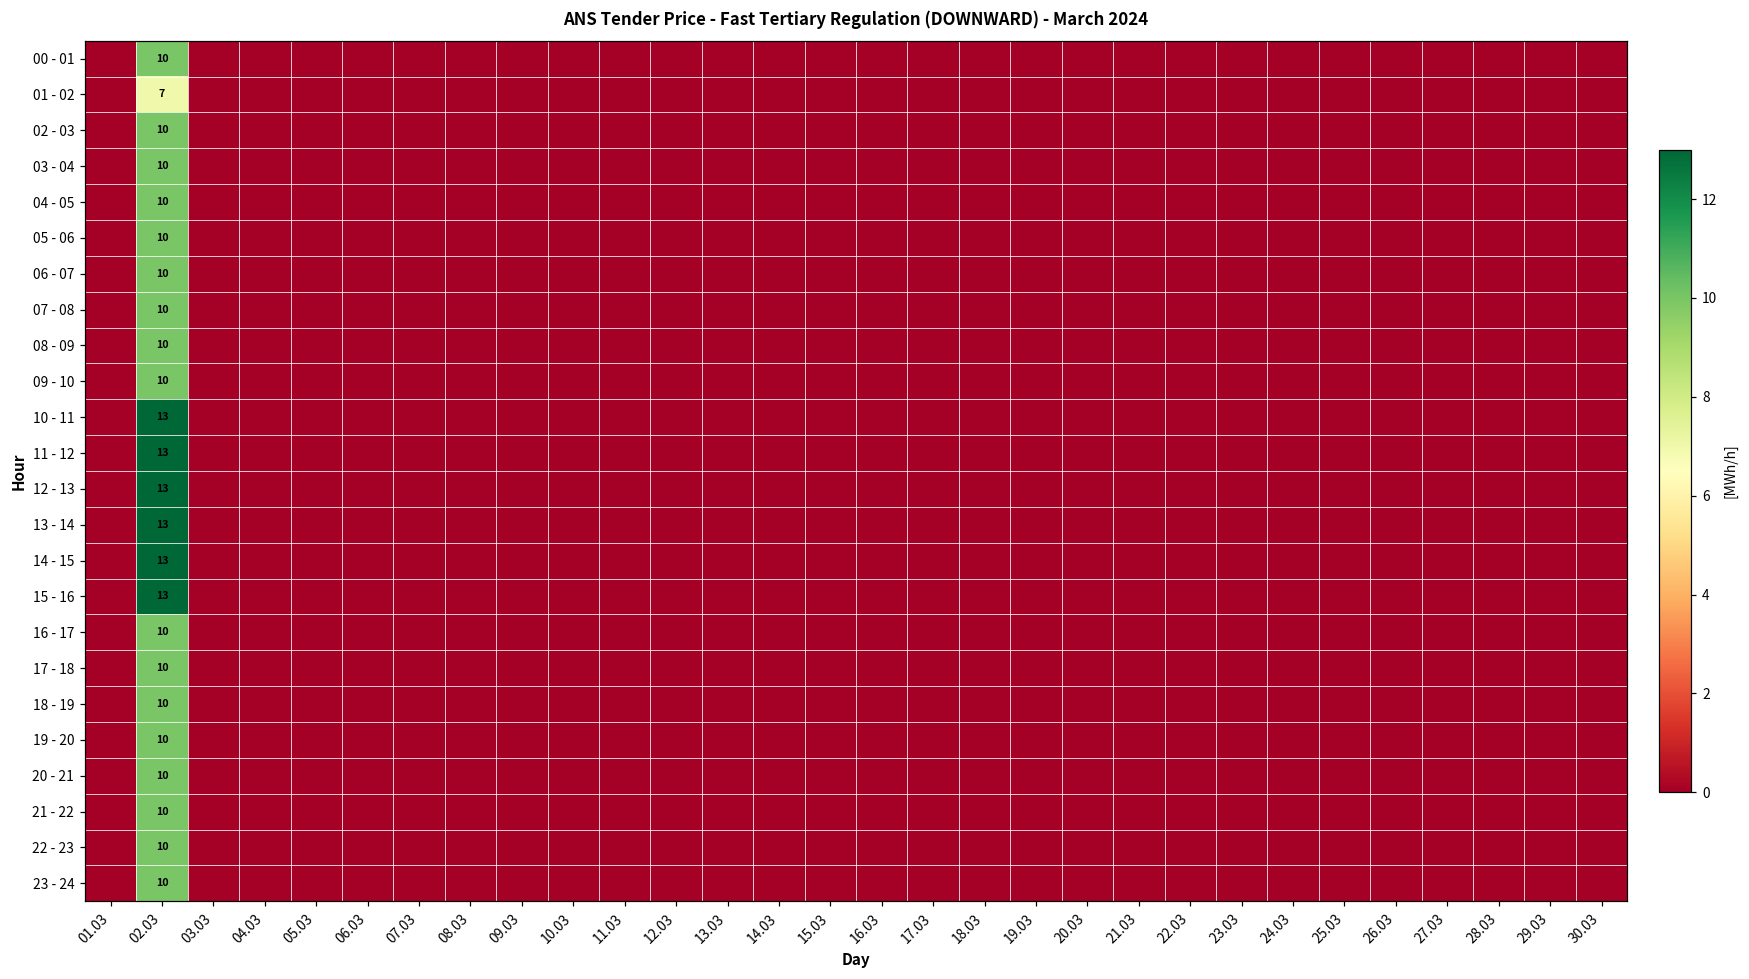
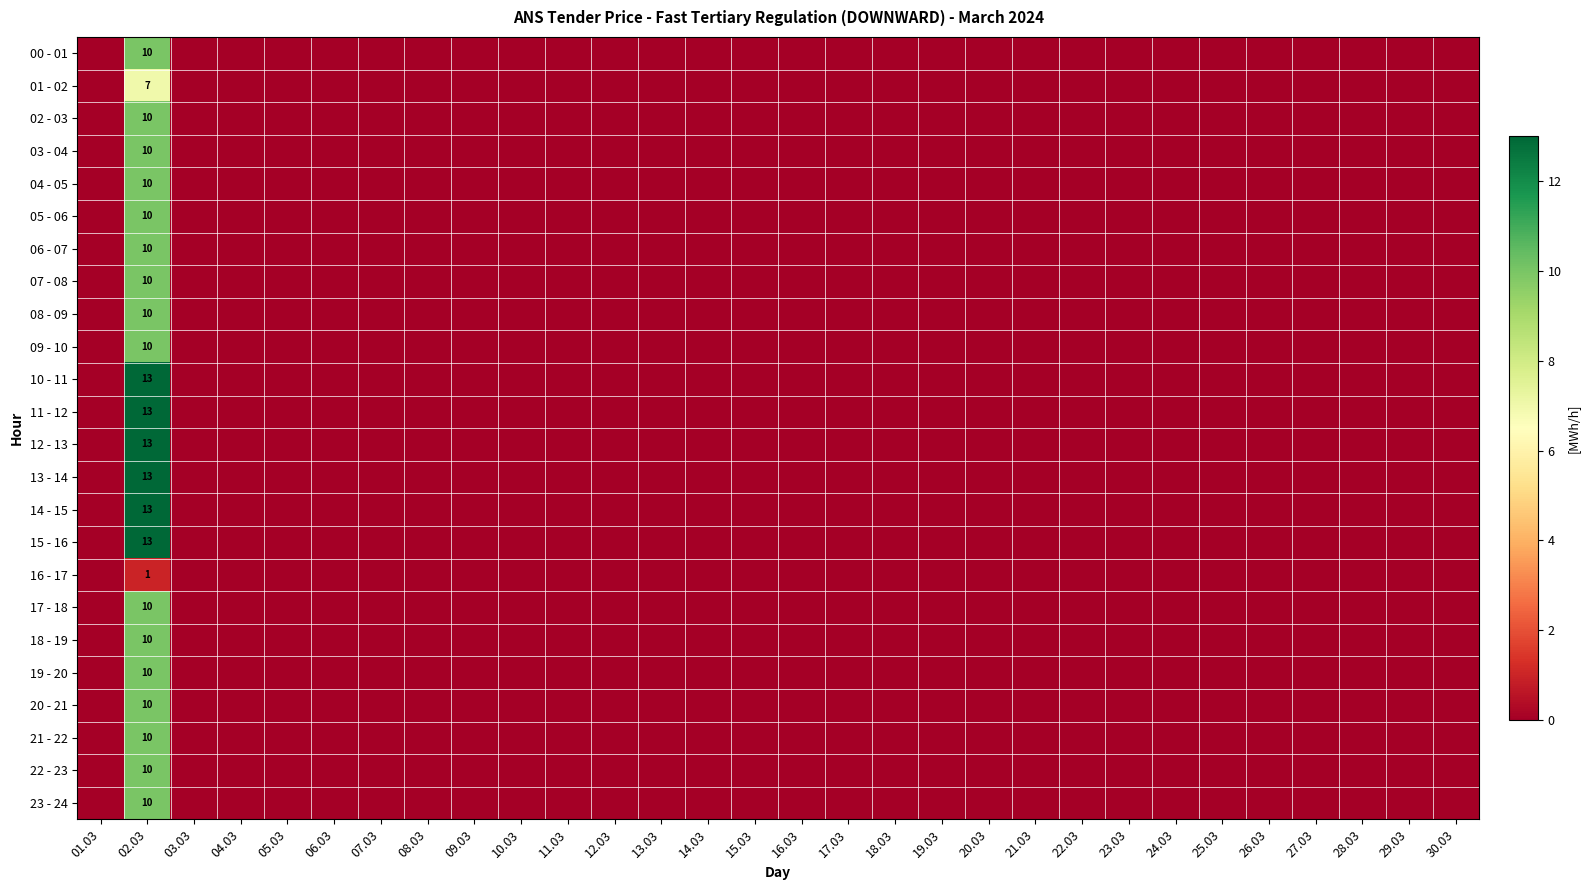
16 - 17, 02.03: 10 -> 1
